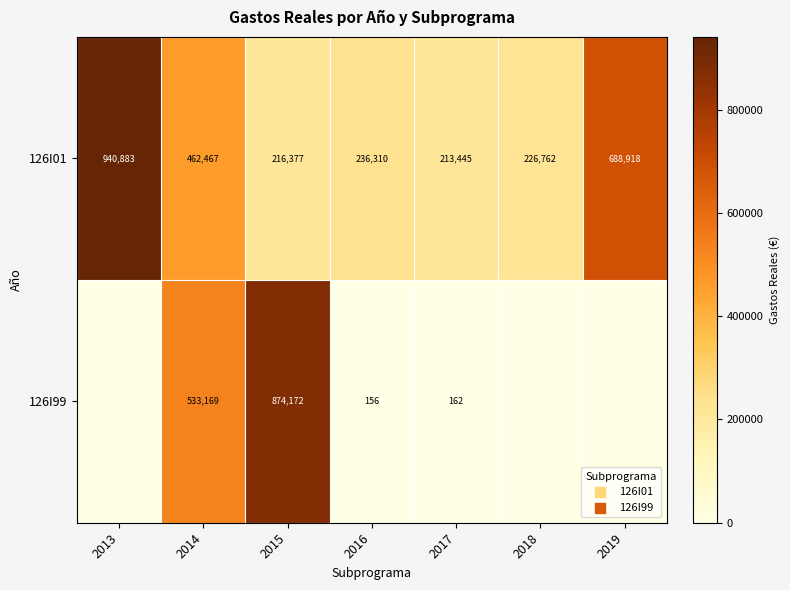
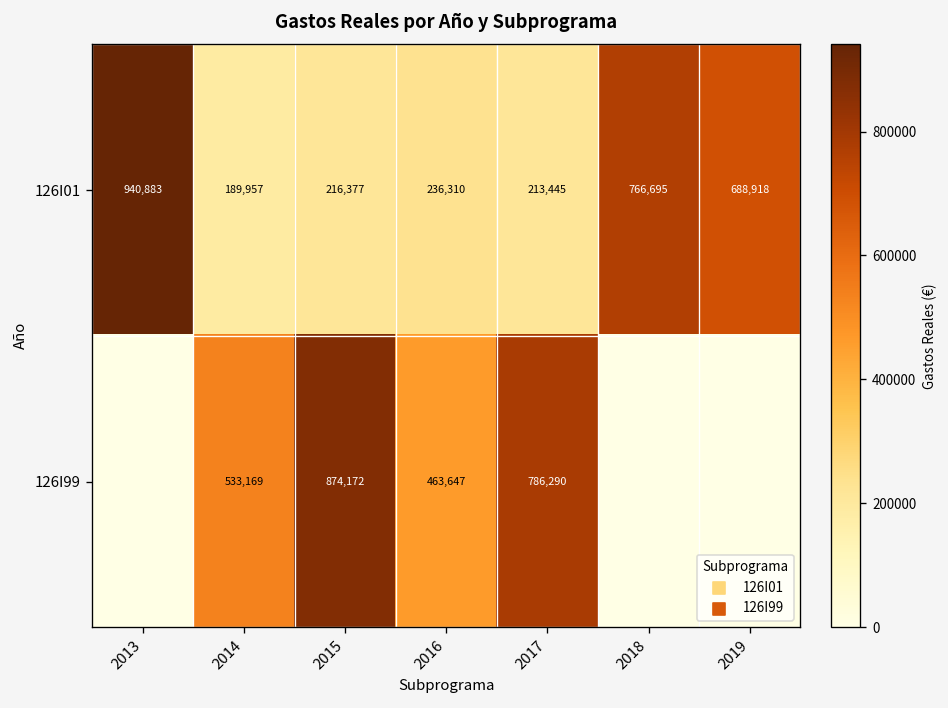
126I01, 2014: 462,467 -> 189,957
126I01, 2018: 226,762 -> 766,695
126I99, 2016: 156 -> 463,647
126I99, 2017: 162 -> 786,290
